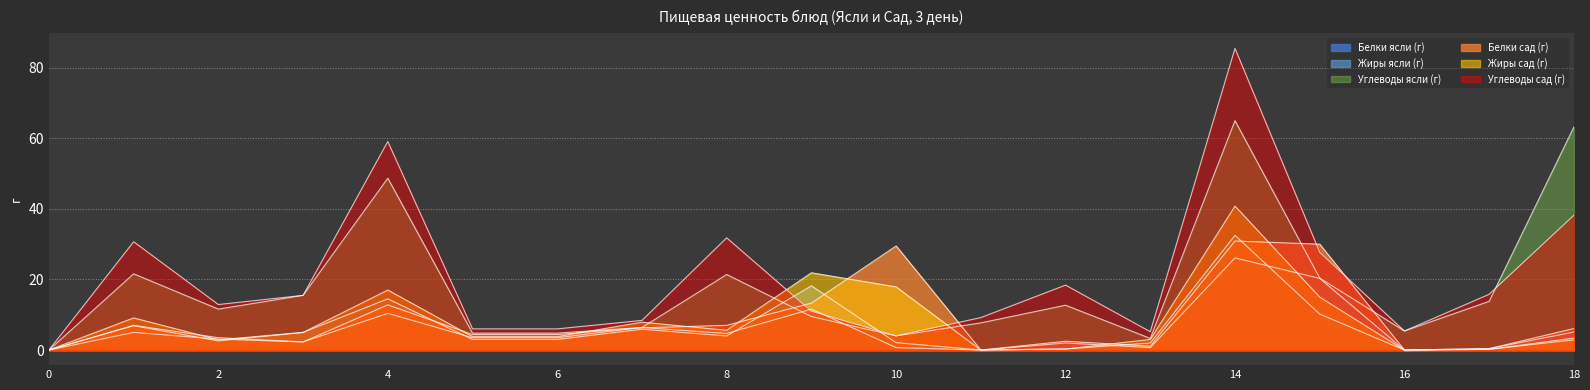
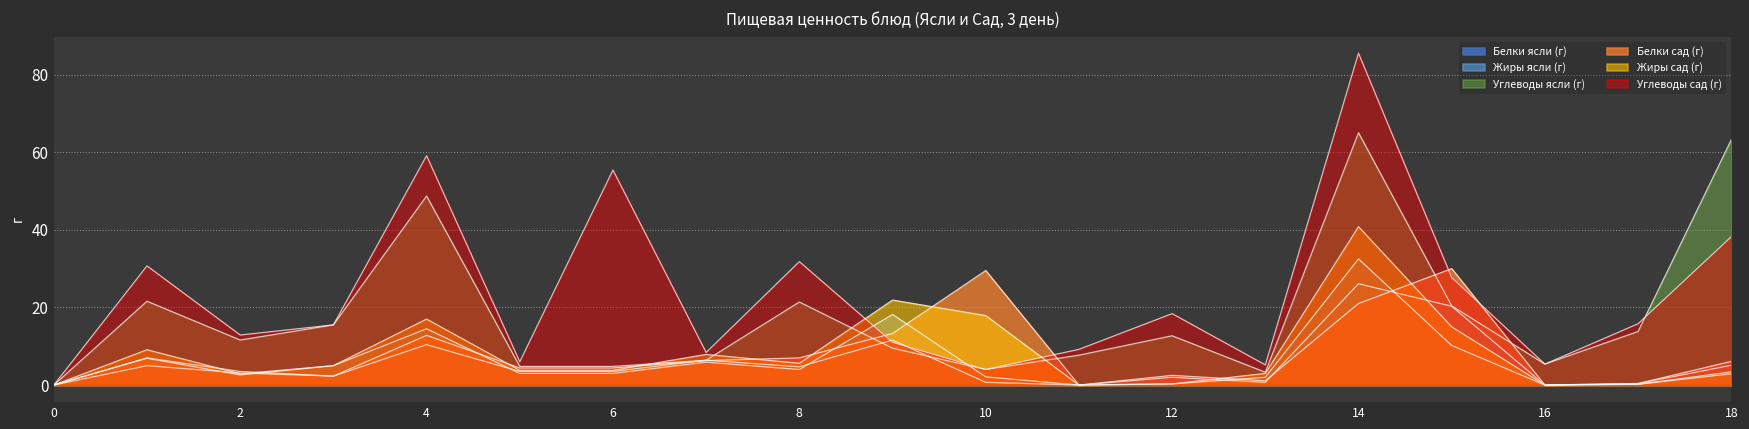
Углеводы сад (г), 6: 6 -> 55
Белки сад (г), 14: 31 -> 21
